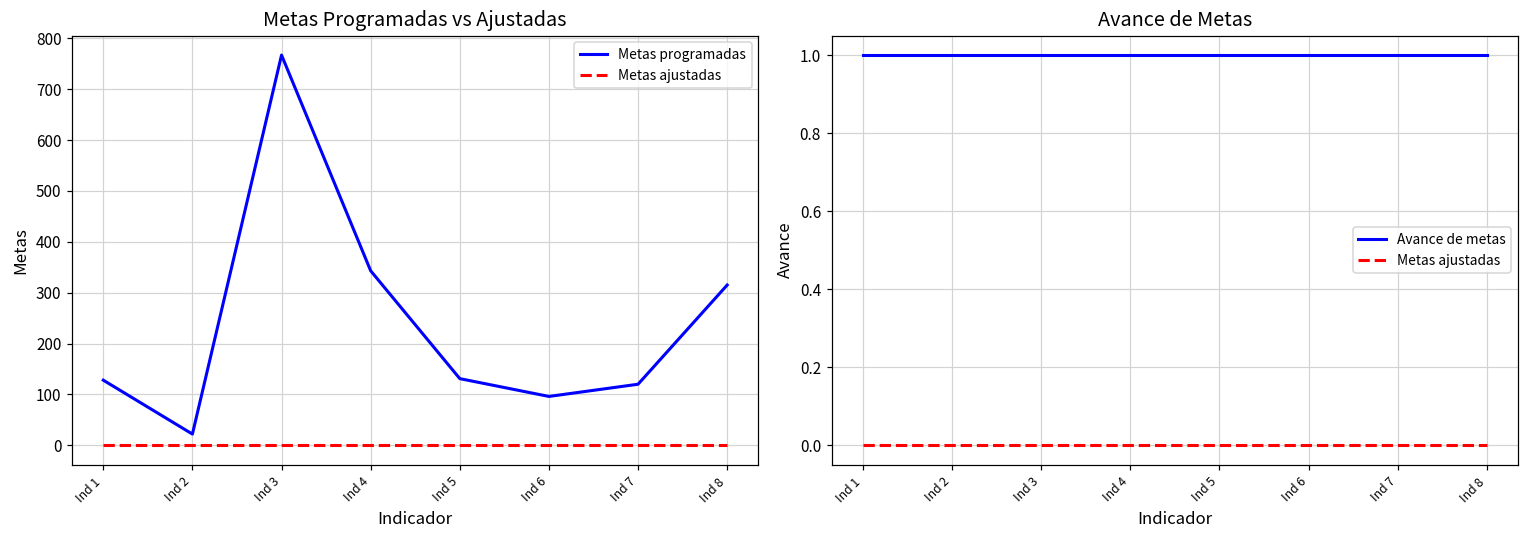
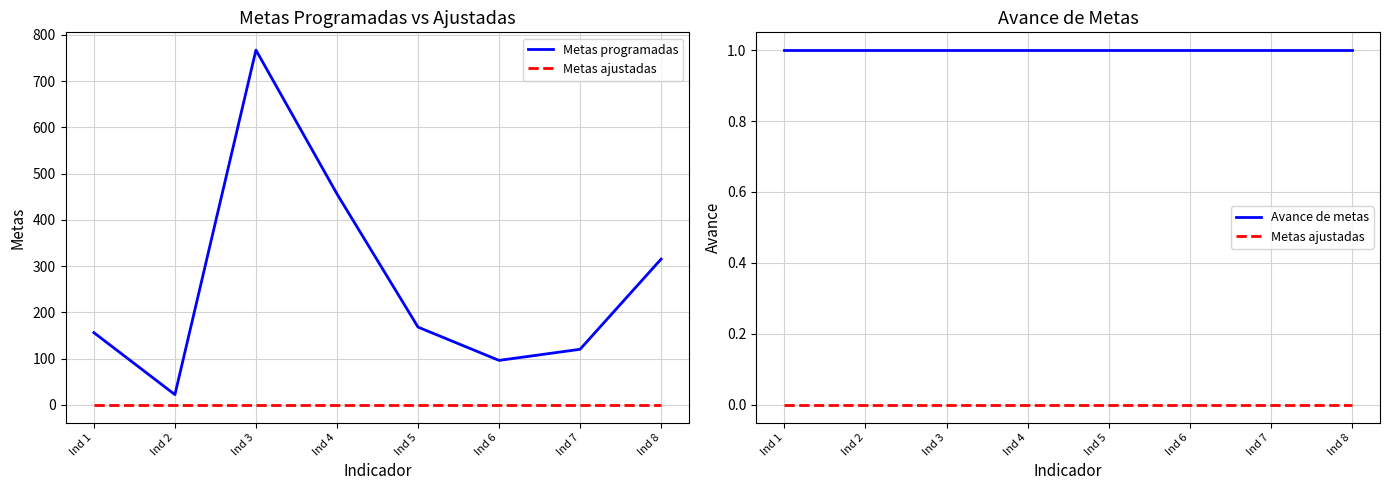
Metas Programadas vs Ajustadas, Metas programadas, Ind 1: 130 -> 160
Metas Programadas vs Ajustadas, Metas programadas, Ind 4: 340 -> 460
Metas Programadas vs Ajustadas, Metas programadas, Ind 5: 130 -> 170
